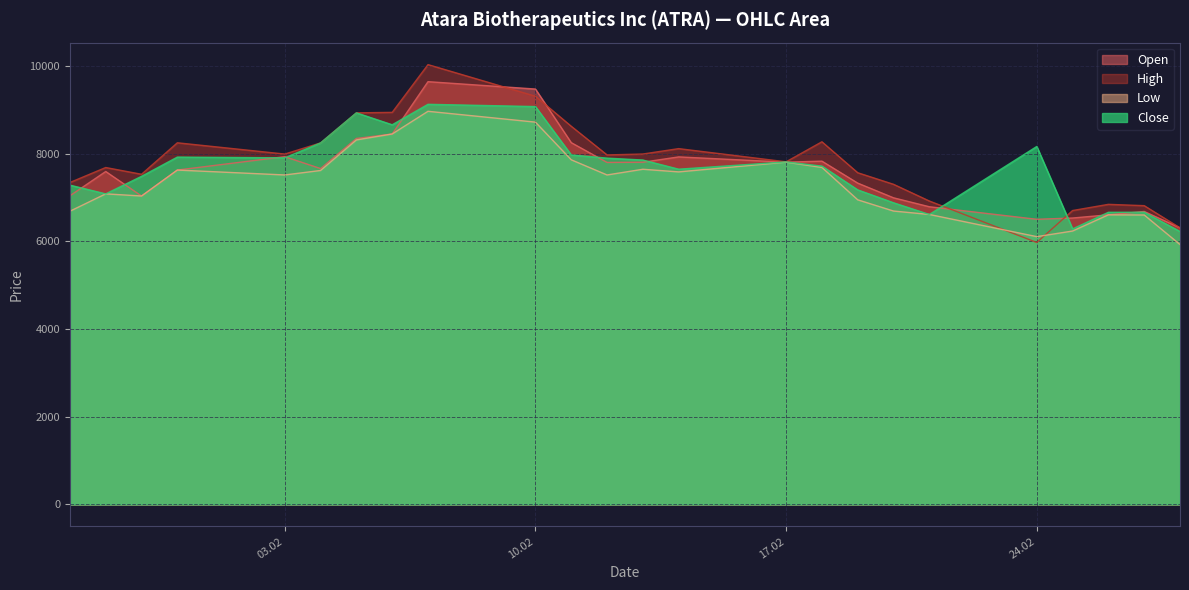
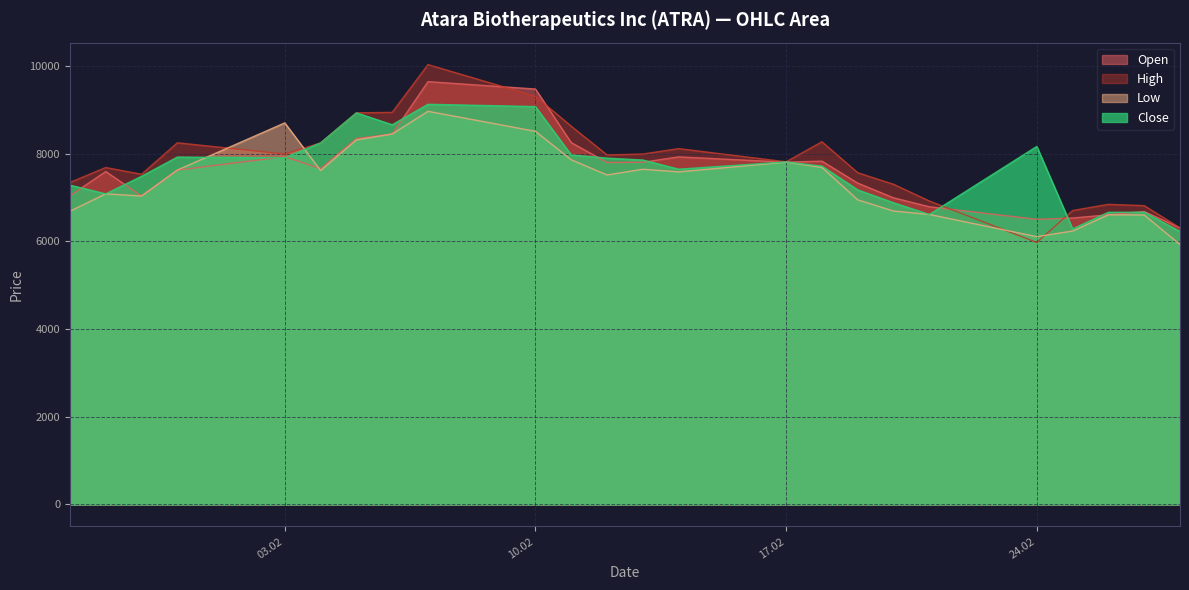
Low, 03.02: 7500 -> 8700
Low, 10.02: 8700 -> 8500
